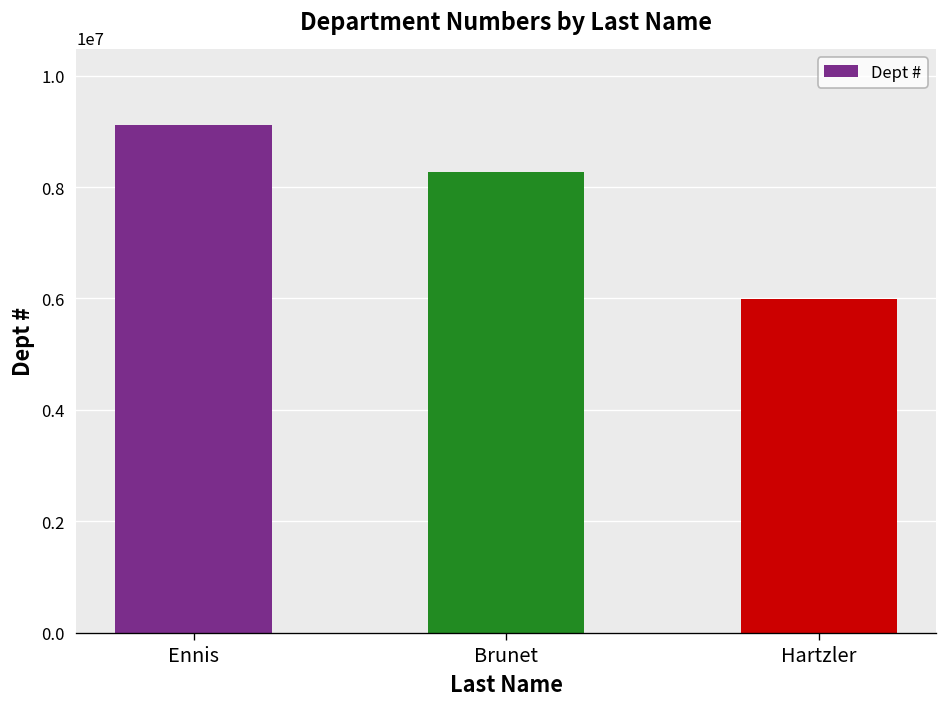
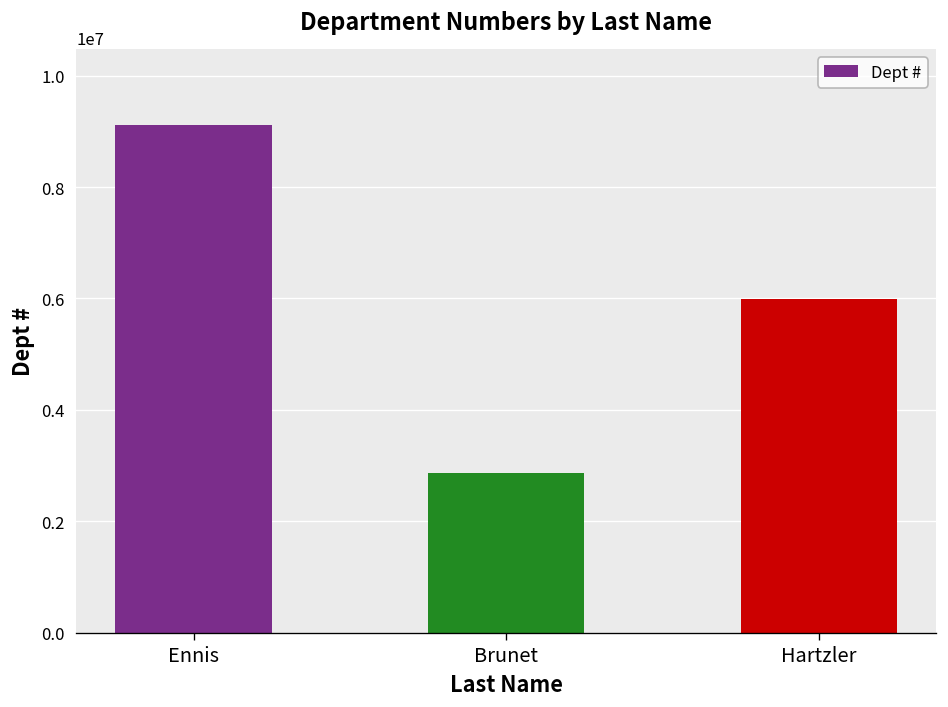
Brunet: 8300000 -> 2900000
